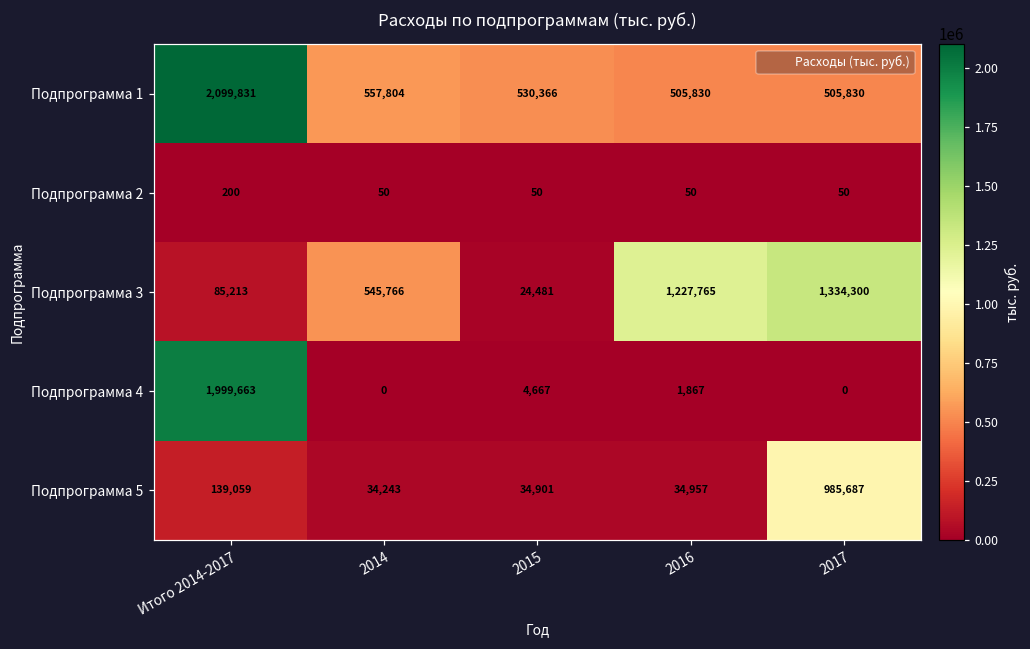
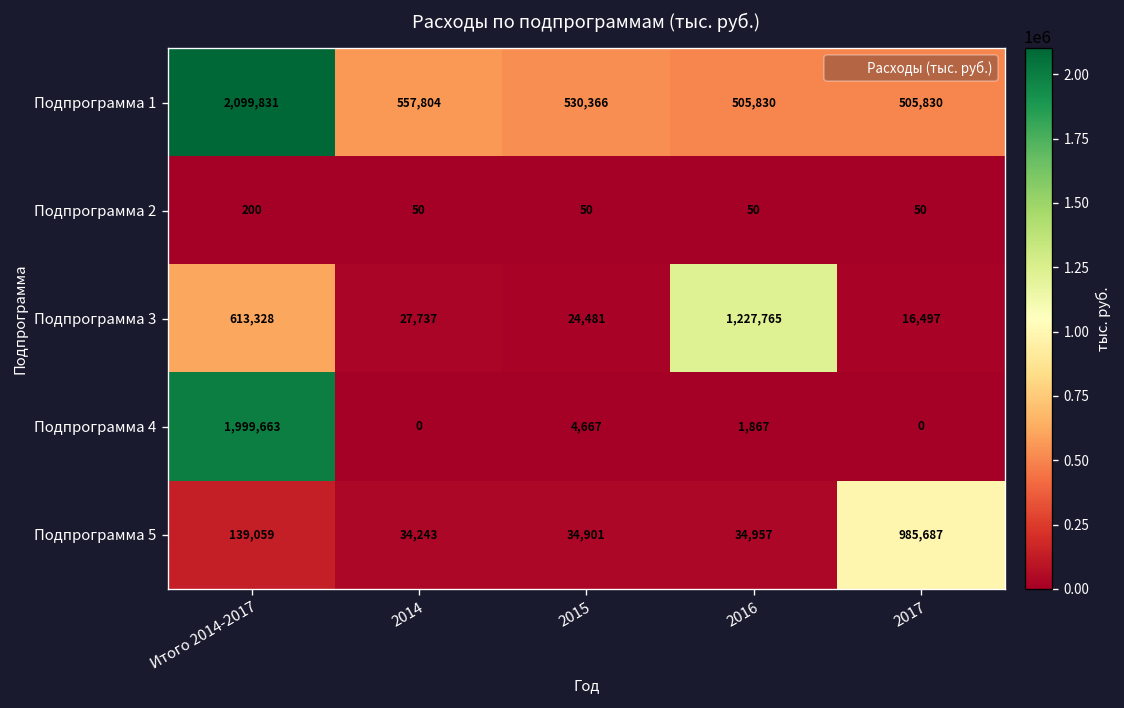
Подпрограмма 3, Итого 2014-2017: 85,213 -> 613,328
Подпрограмма 3, 2014: 545,766 -> 27,737
Подпрограмма 3, 2017: 1,334,300 -> 16,497
